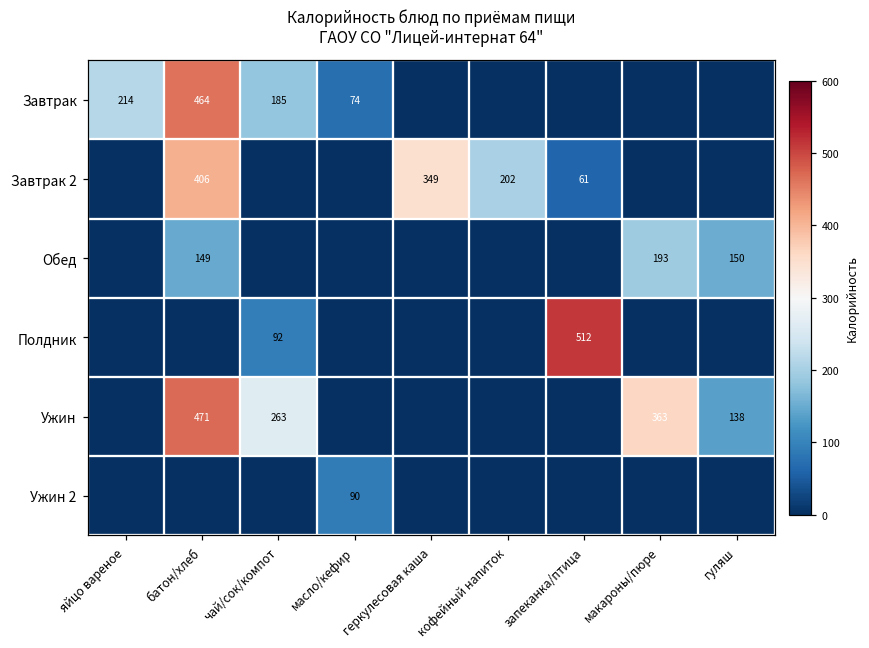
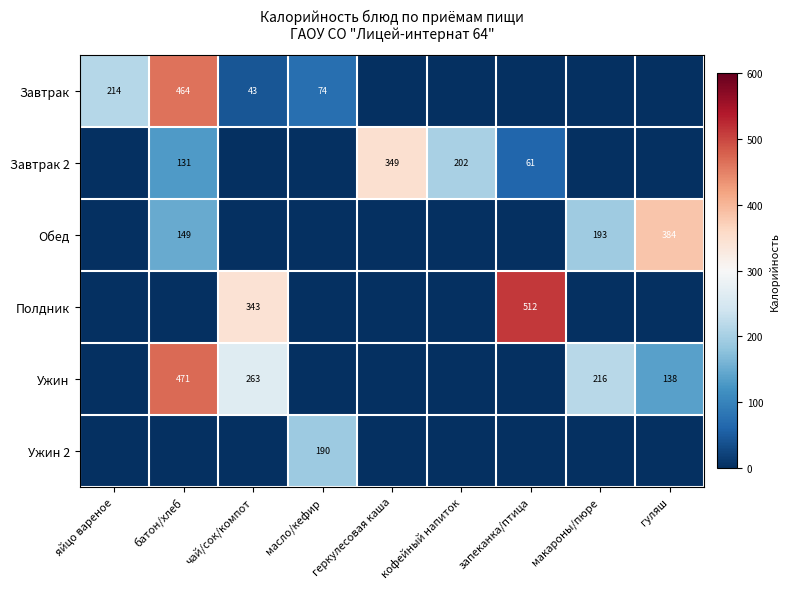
Завтрак, чай/сок/компот: 185 -> 43
Завтрак 2, батон/хлеб: 406 -> 131
Обед, гуляш: 150 -> 384
Полдник, чай/сок/компот: 92 -> 343
Ужин, макароны/пюре: 363 -> 216
Ужин 2, масло/кефир: 90 -> 190
